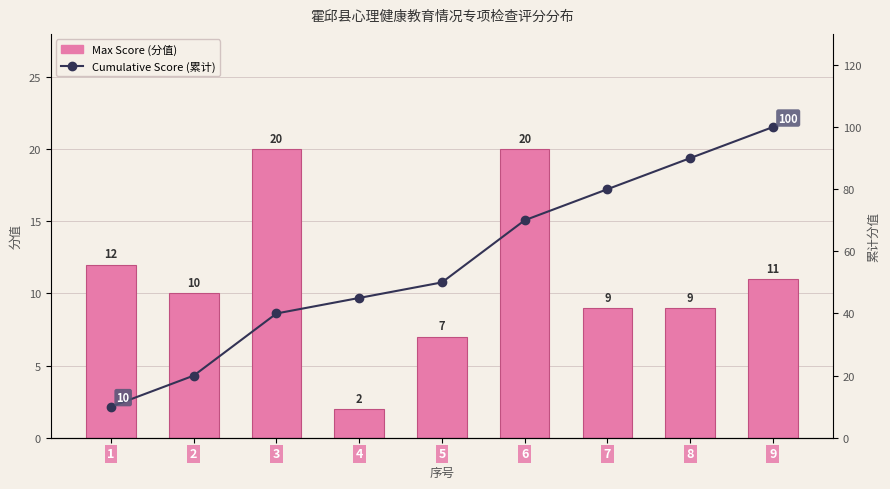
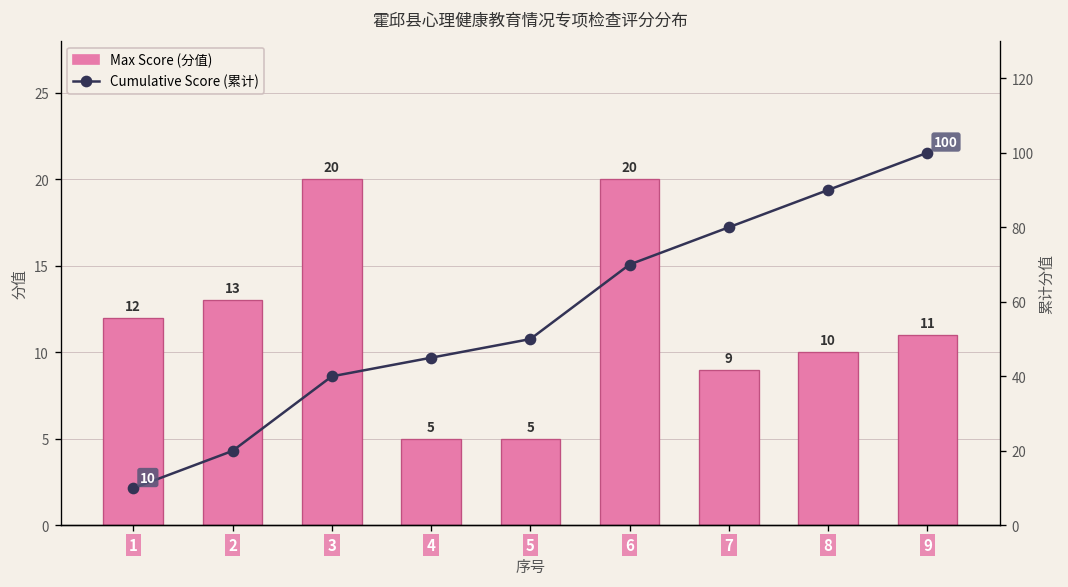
Max Score (分值), 2: 10 -> 13
Max Score (分值), 4: 2 -> 5
Max Score (分值), 5: 7 -> 5
Max Score (分值), 8: 9 -> 10
